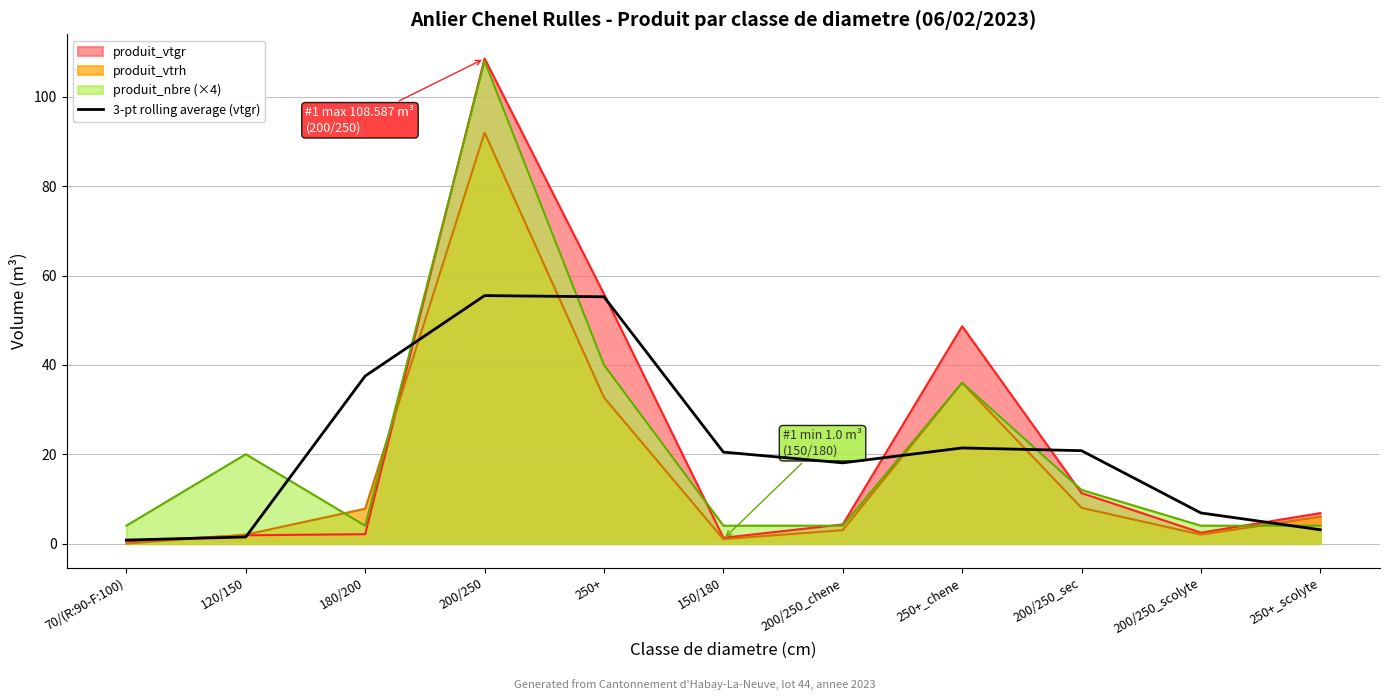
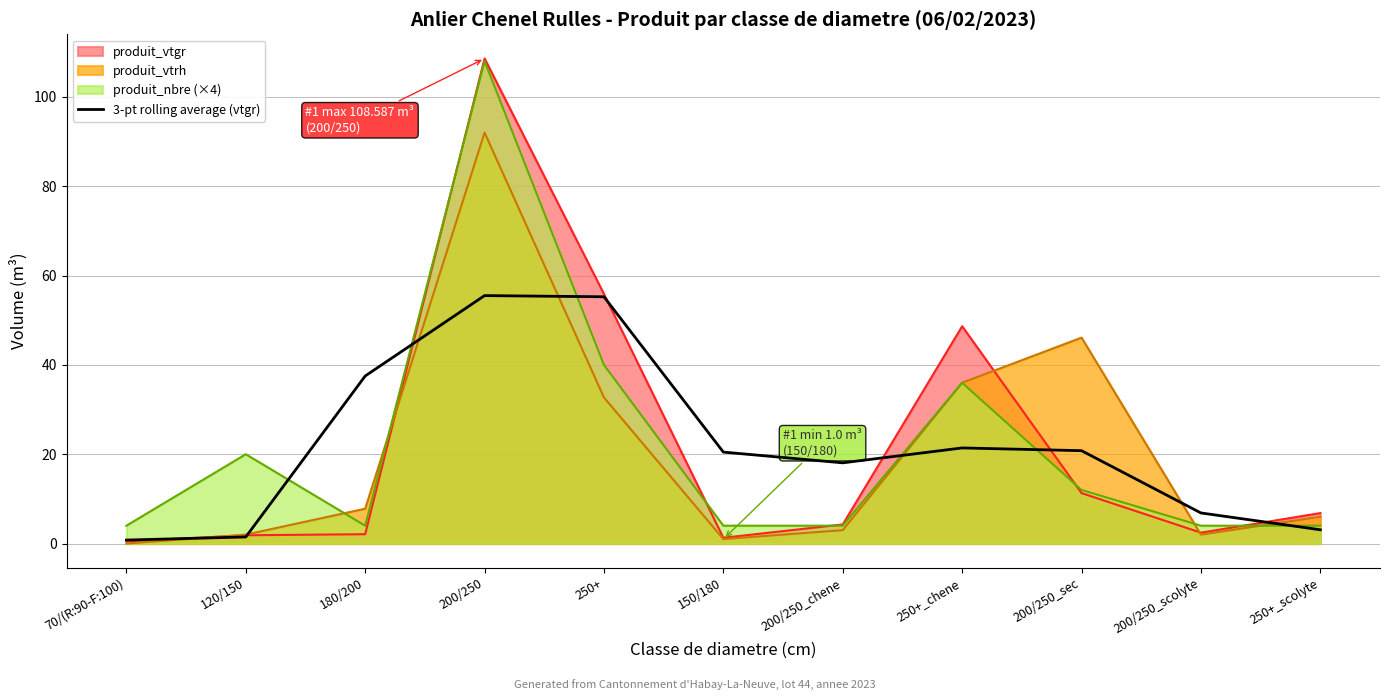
produit_vtrh, 200/250_sec: 8 -> 46
